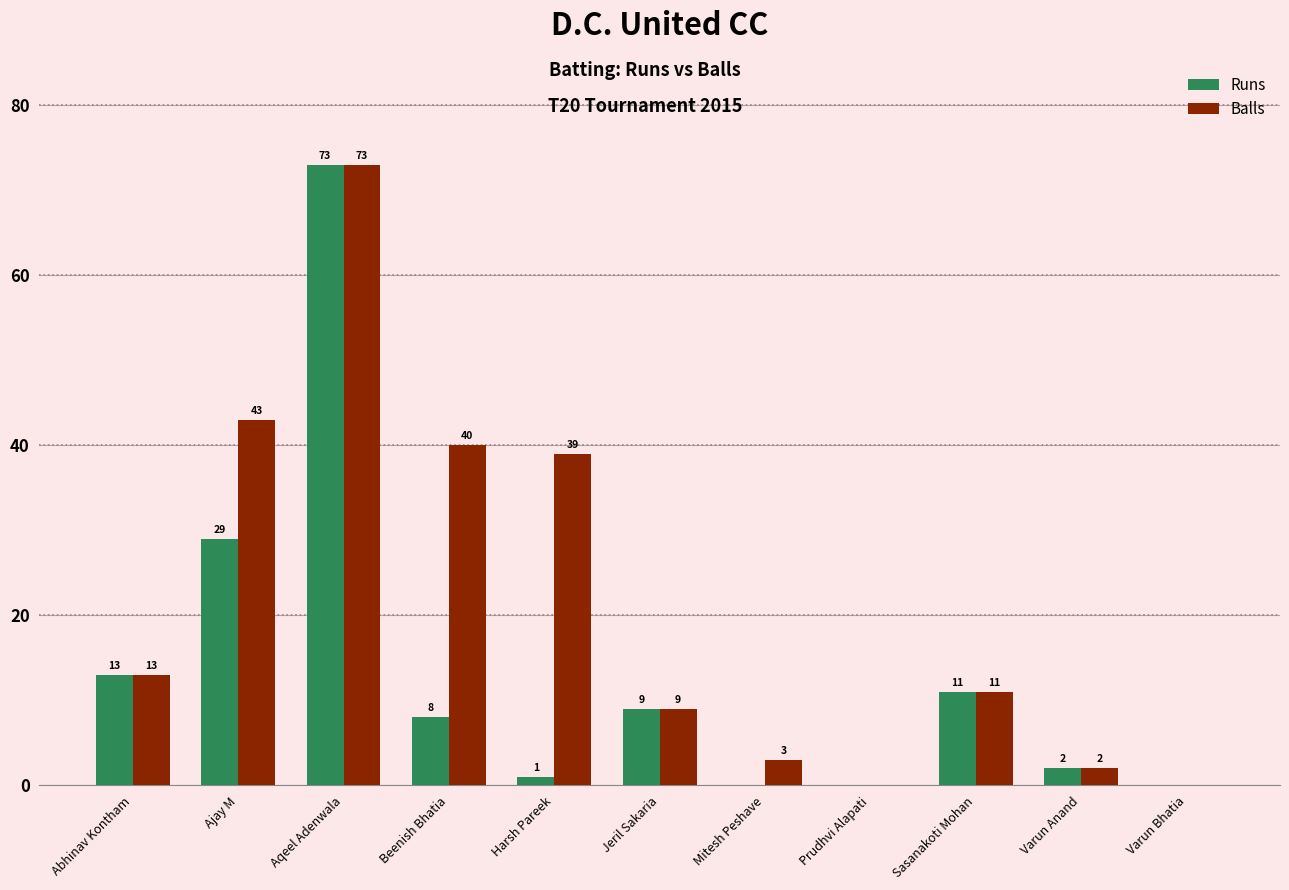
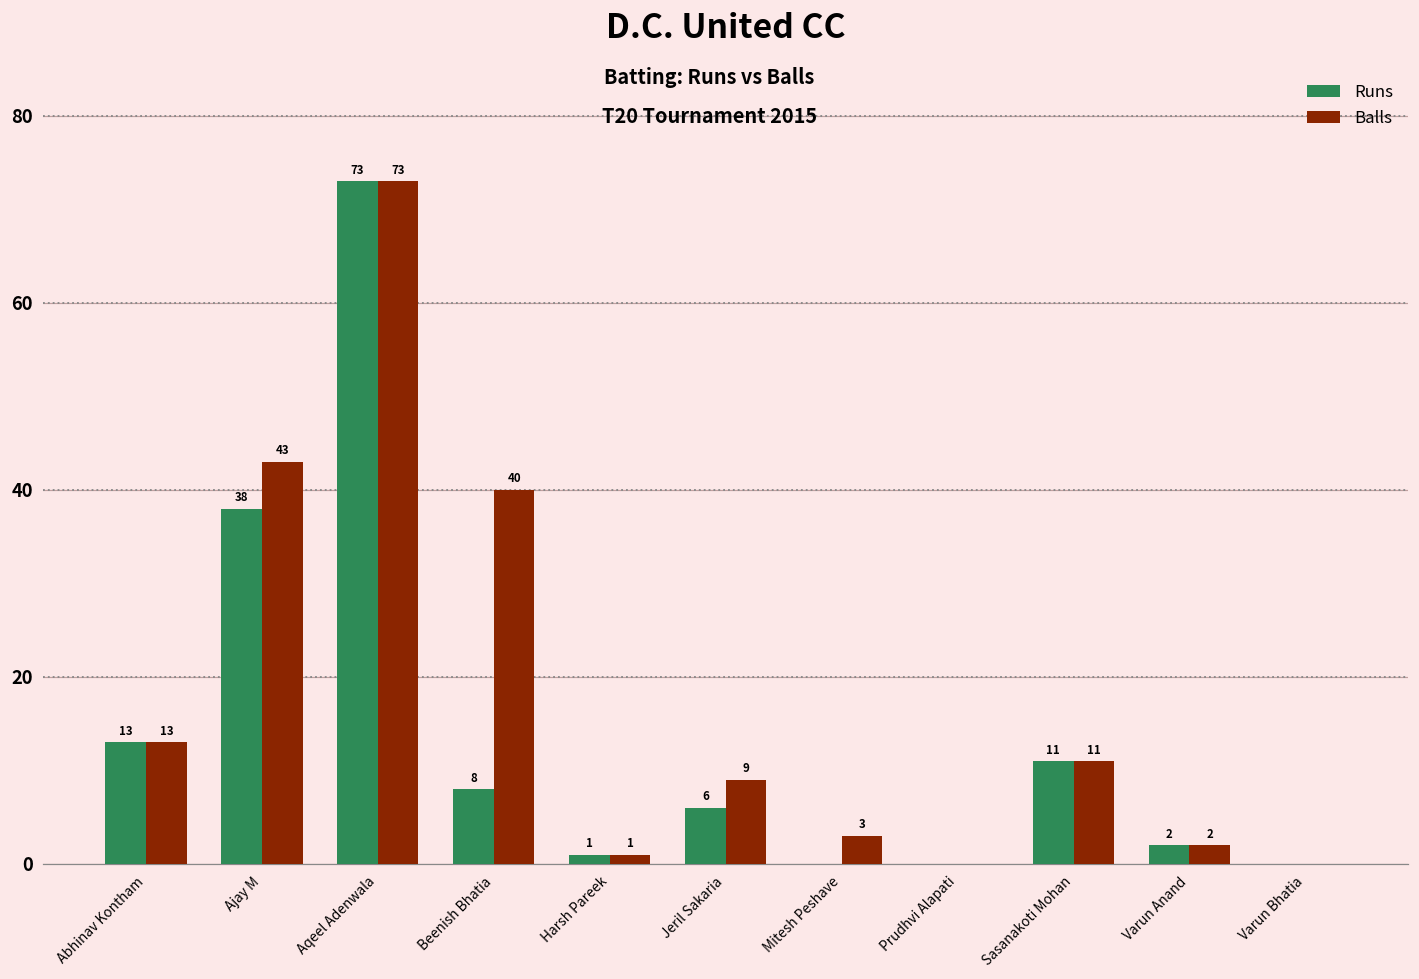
Runs, Ajay M: 29 -> 38
Balls, Harsh Pareek: 39 -> 1
Runs, Jeril Sakaria: 9 -> 6
